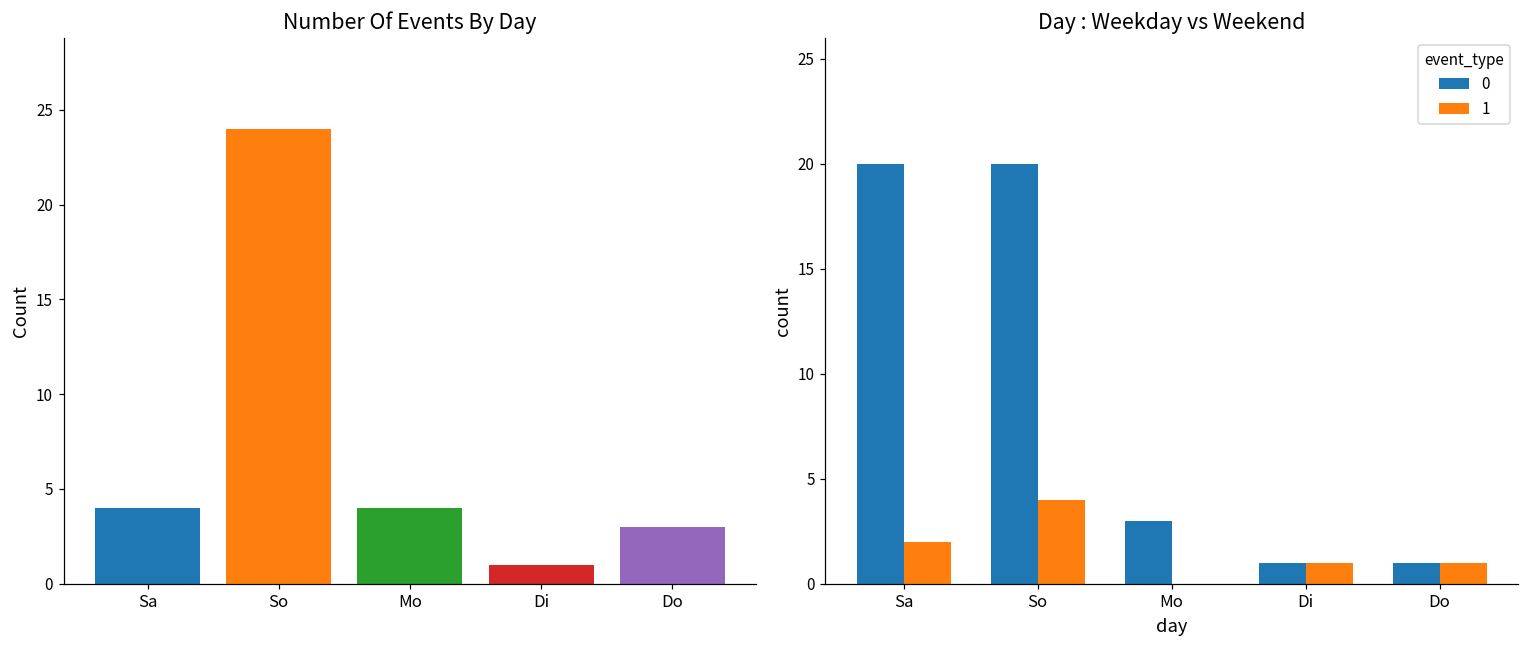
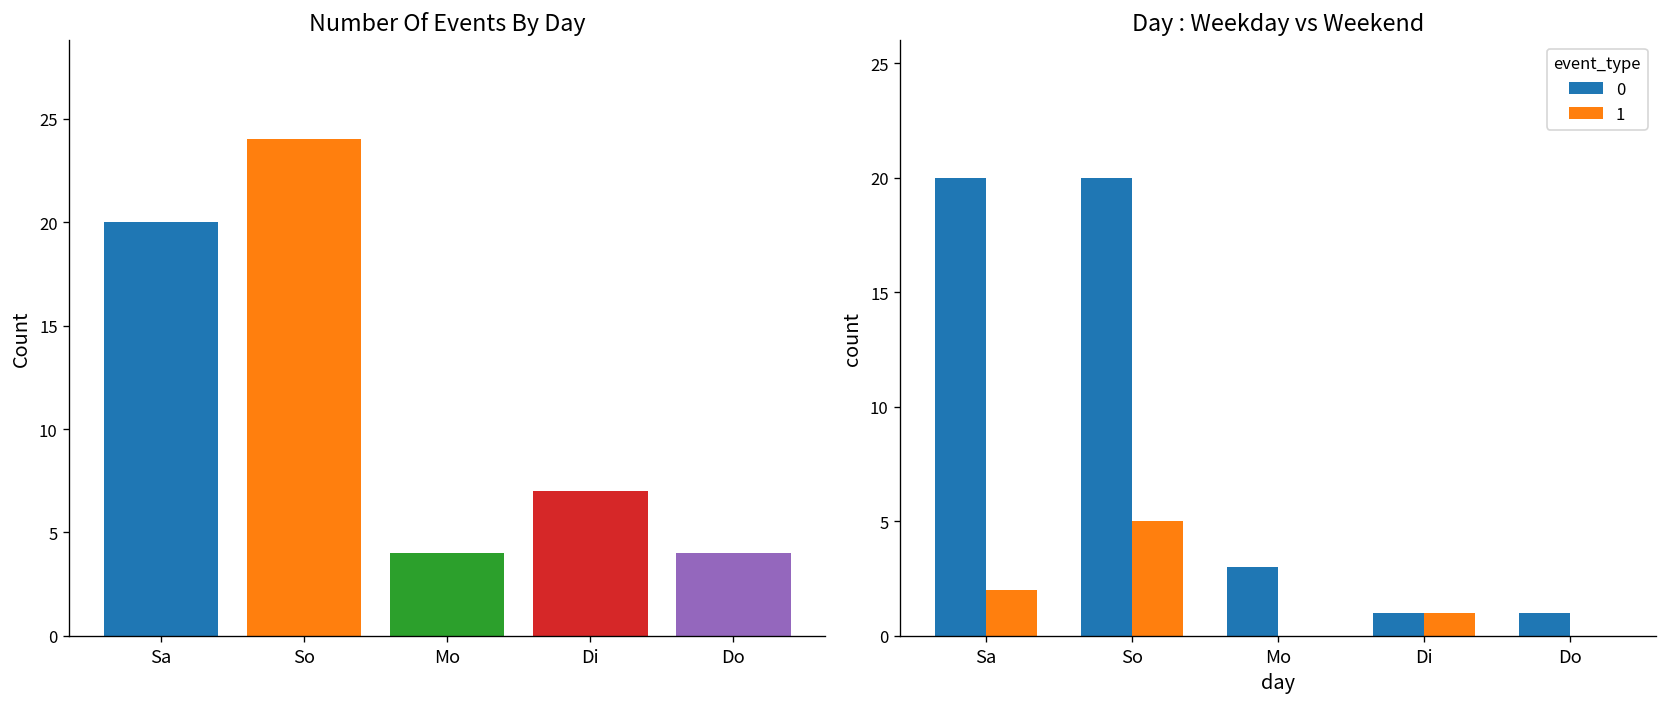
Number Of Events By Day, Sa: 4 -> 20
Number Of Events By Day, Di: 1 -> 7
Number Of Events By Day, Do: 3 -> 4
Day : Weekday vs Weekend, 1, So: 4 -> 5
Day : Weekday vs Weekend, 1, Do: 1 -> 0
